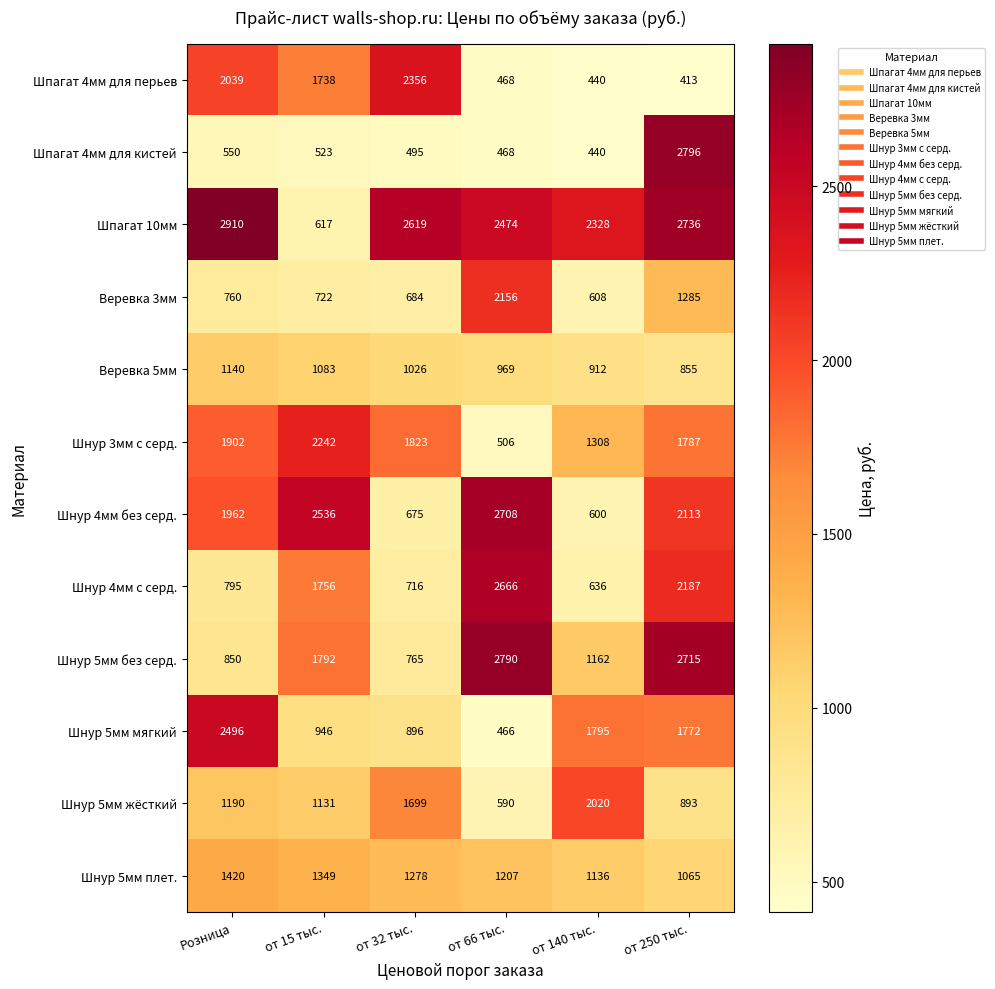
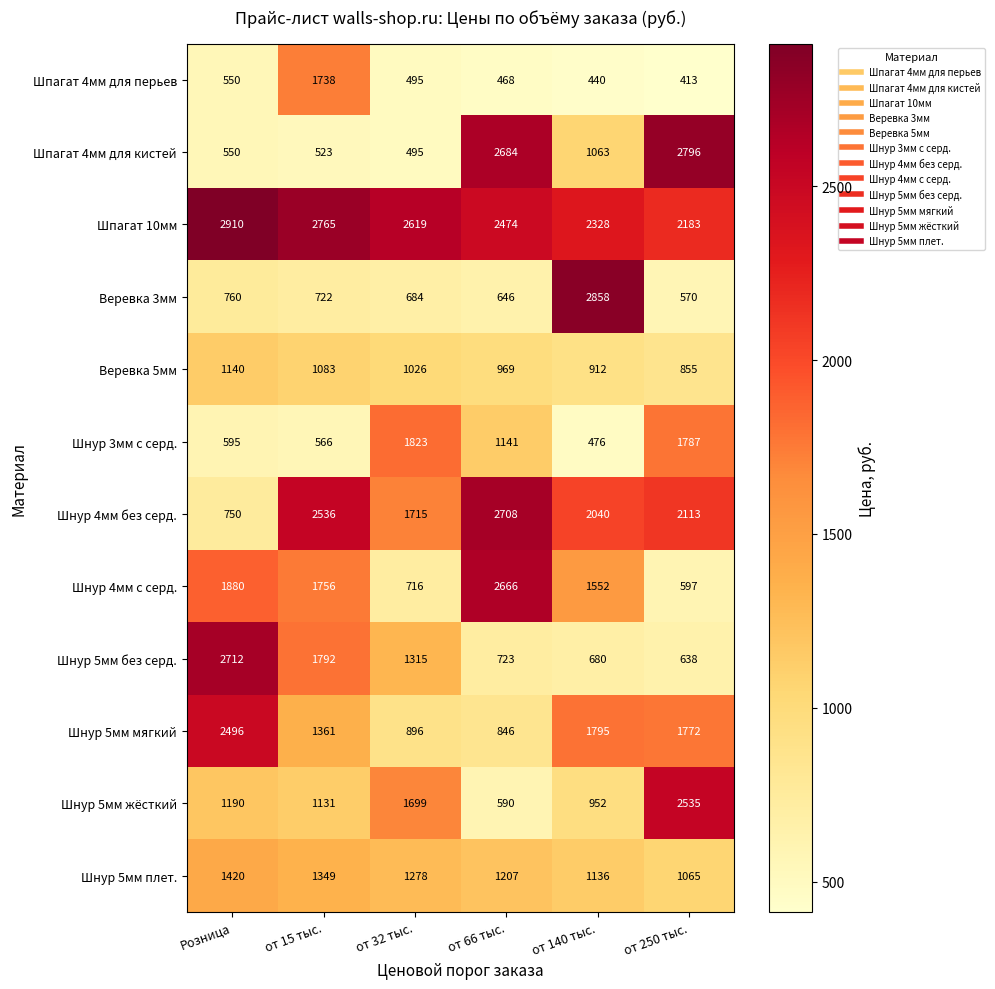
Шпагат 4мм для перьев, Розница: 2039 -> 550
Шпагат 4мм для перьев, от 32 тыс.: 2356 -> 495
Шпагат 4мм для кистей, от 66 тыс.: 468 -> 2684
Шпагат 4мм для кистей, от 140 тыс.: 440 -> 1063
Шпагат 10мм, от 15 тыс.: 617 -> 2765
Шпагат 10мм, от 250 тыс.: 2736 -> 2183
Веревка 3мм, от 66 тыс.: 2156 -> 646
Веревка 3мм, от 140 тыс.: 608 -> 2858
Веревка 3мм, от 250 тыс.: 1285 -> 570
Шнур 3мм с серд., Розница: 1902 -> 595
Шнур 3мм с серд., от 15 тыс.: 2242 -> 566
Шнур 3мм с серд., от 66 тыс.: 506 -> 1141
Шнур 3мм с серд., от 140 тыс.: 1308 -> 476
Шнур 4мм без серд., Розница: 1962 -> 750
Шнур 4мм без серд., от 32 тыс.: 675 -> 1715
Шнур 4мм без серд., от 140 тыс.: 600 -> 2040
Шнур 4мм с серд., Розница: 795 -> 1880
Шнур 4мм с серд., от 140 тыс.: 636 -> 1552
Шнур 4мм с серд., от 250 тыс.: 2187 -> 597
Шнур 5мм без серд., Розница: 850 -> 2712
Шнур 5мм без серд., от 32 тыс.: 765 -> 1315
Шнур 5мм без серд., от 66 тыс.: 2790 -> 723
Шнур 5мм без серд., от 140 тыс.: 1162 -> 680
Шнур 5мм без серд., от 250 тыс.: 2715 -> 638
Шнур 5мм мягкий, от 15 тыс.: 946 -> 1361
Шнур 5мм мягкий, от 66 тыс.: 466 -> 846
Шнур 5мм жёсткий, от 140 тыс.: 2020 -> 952
Шнур 5мм жёсткий, от 250 тыс.: 893 -> 2535
